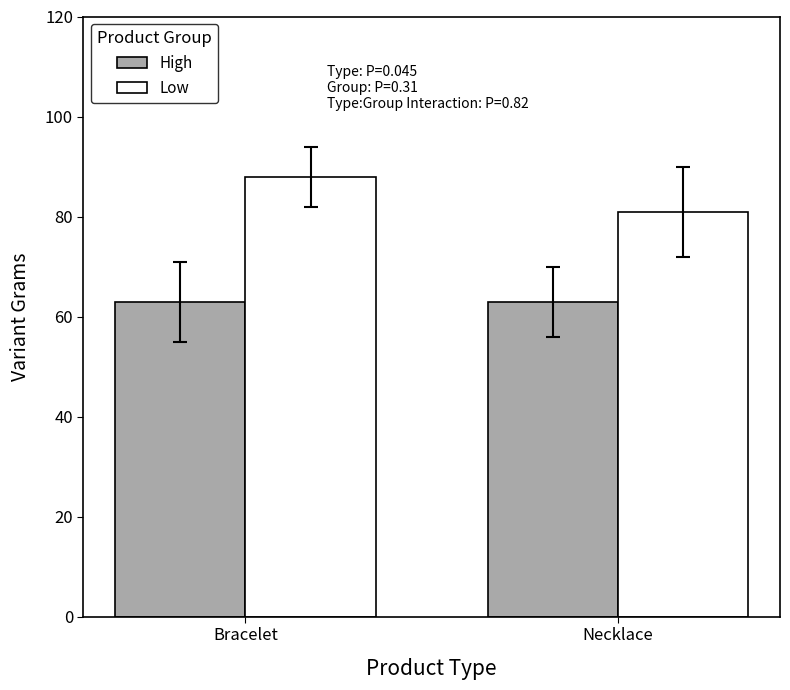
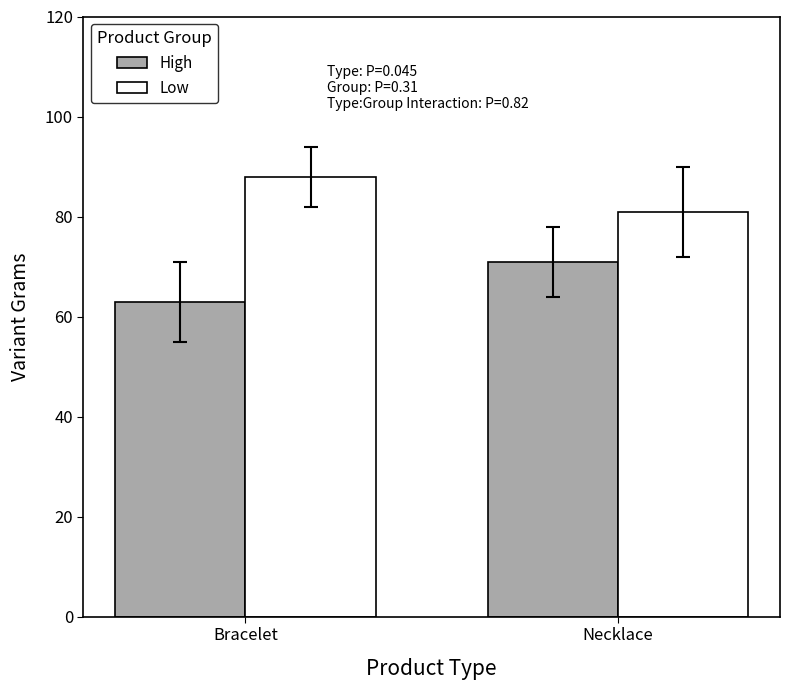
High, Necklace: 63 -> 71
